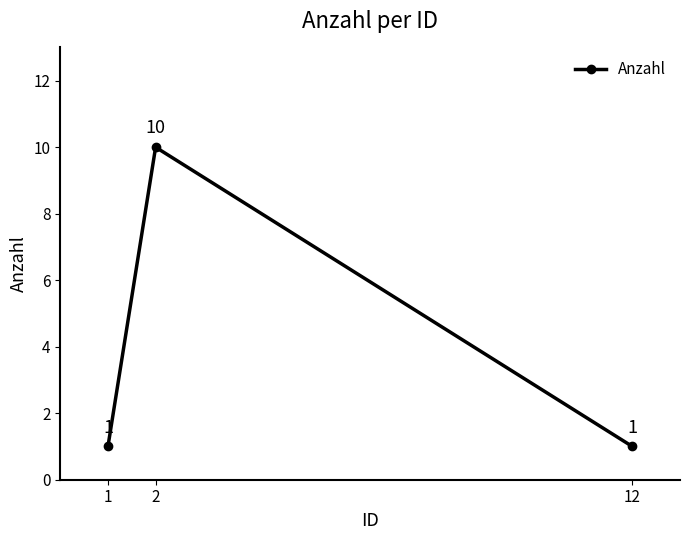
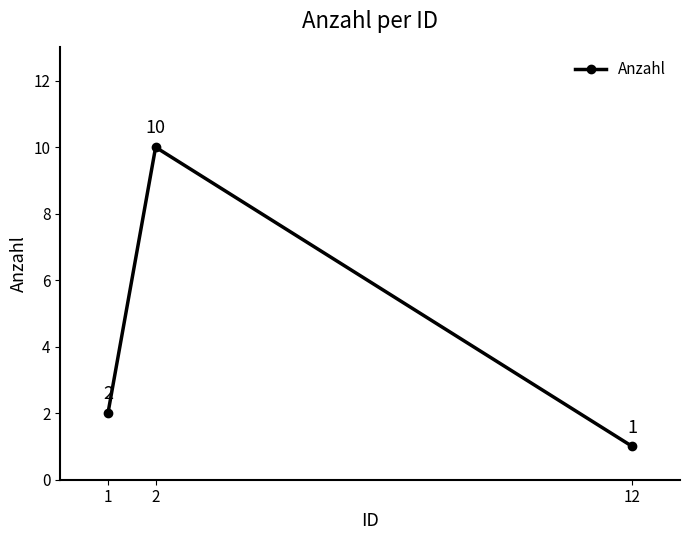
1: 1 -> 2
